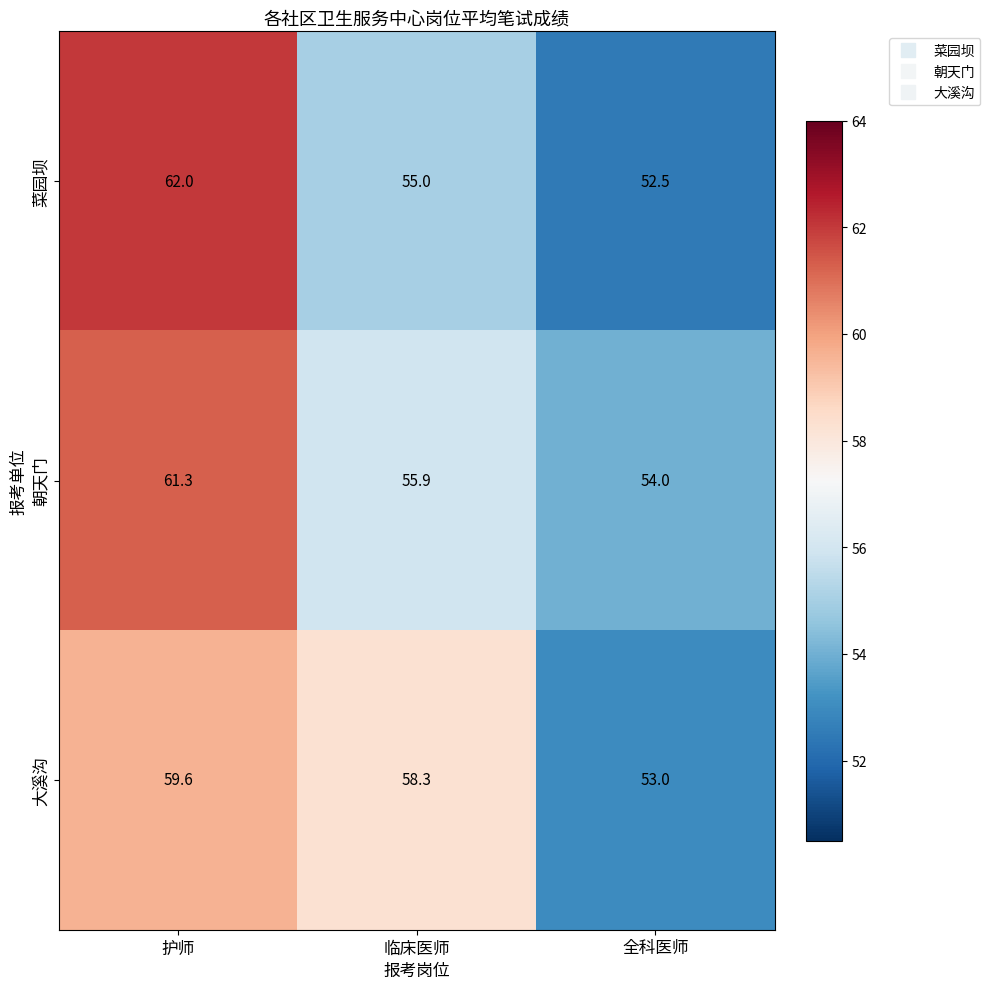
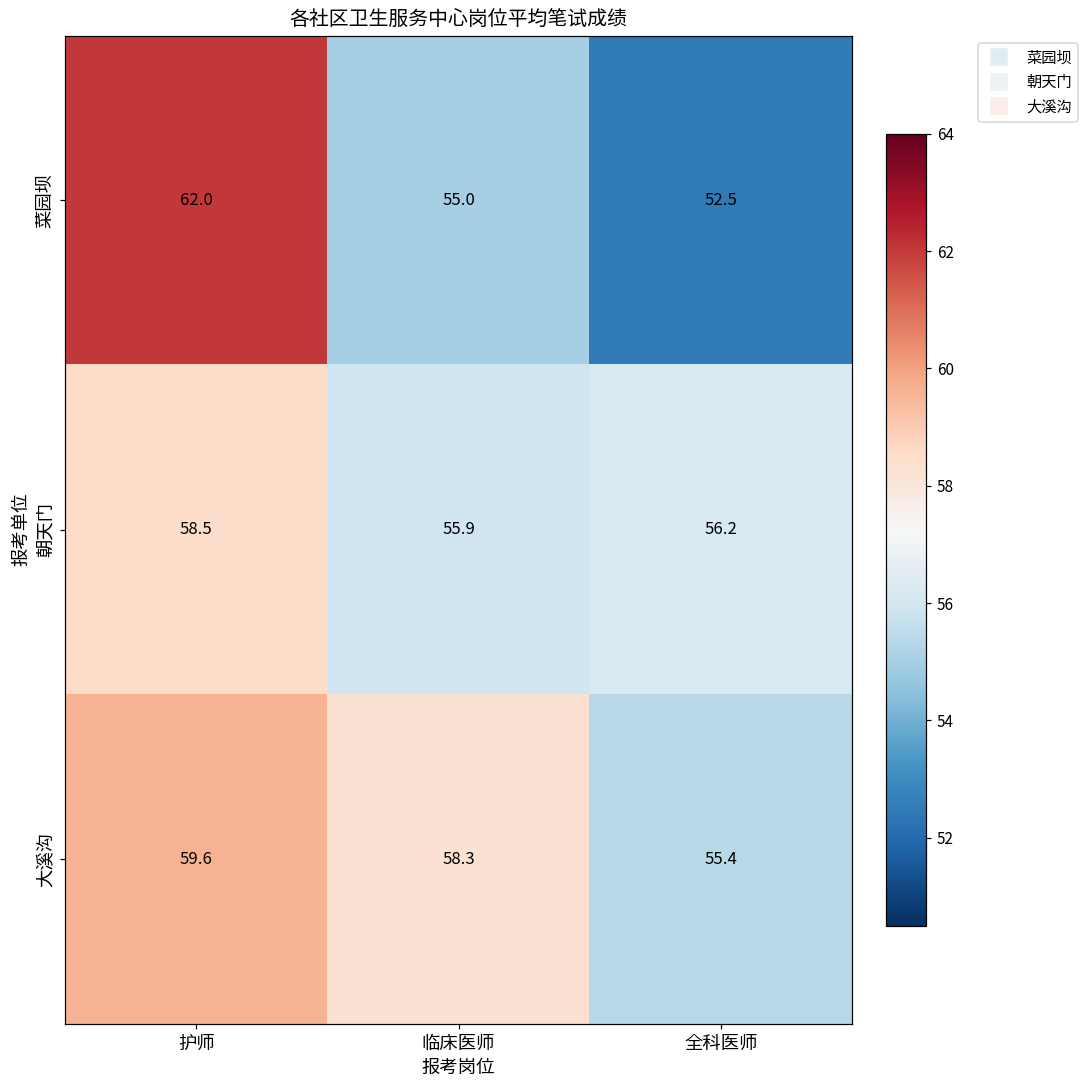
朝天门, 护师: 61.3 -> 58.5
朝天门, 全科医师: 54.0 -> 56.2
大溪沟, 全科医师: 53.0 -> 55.4
